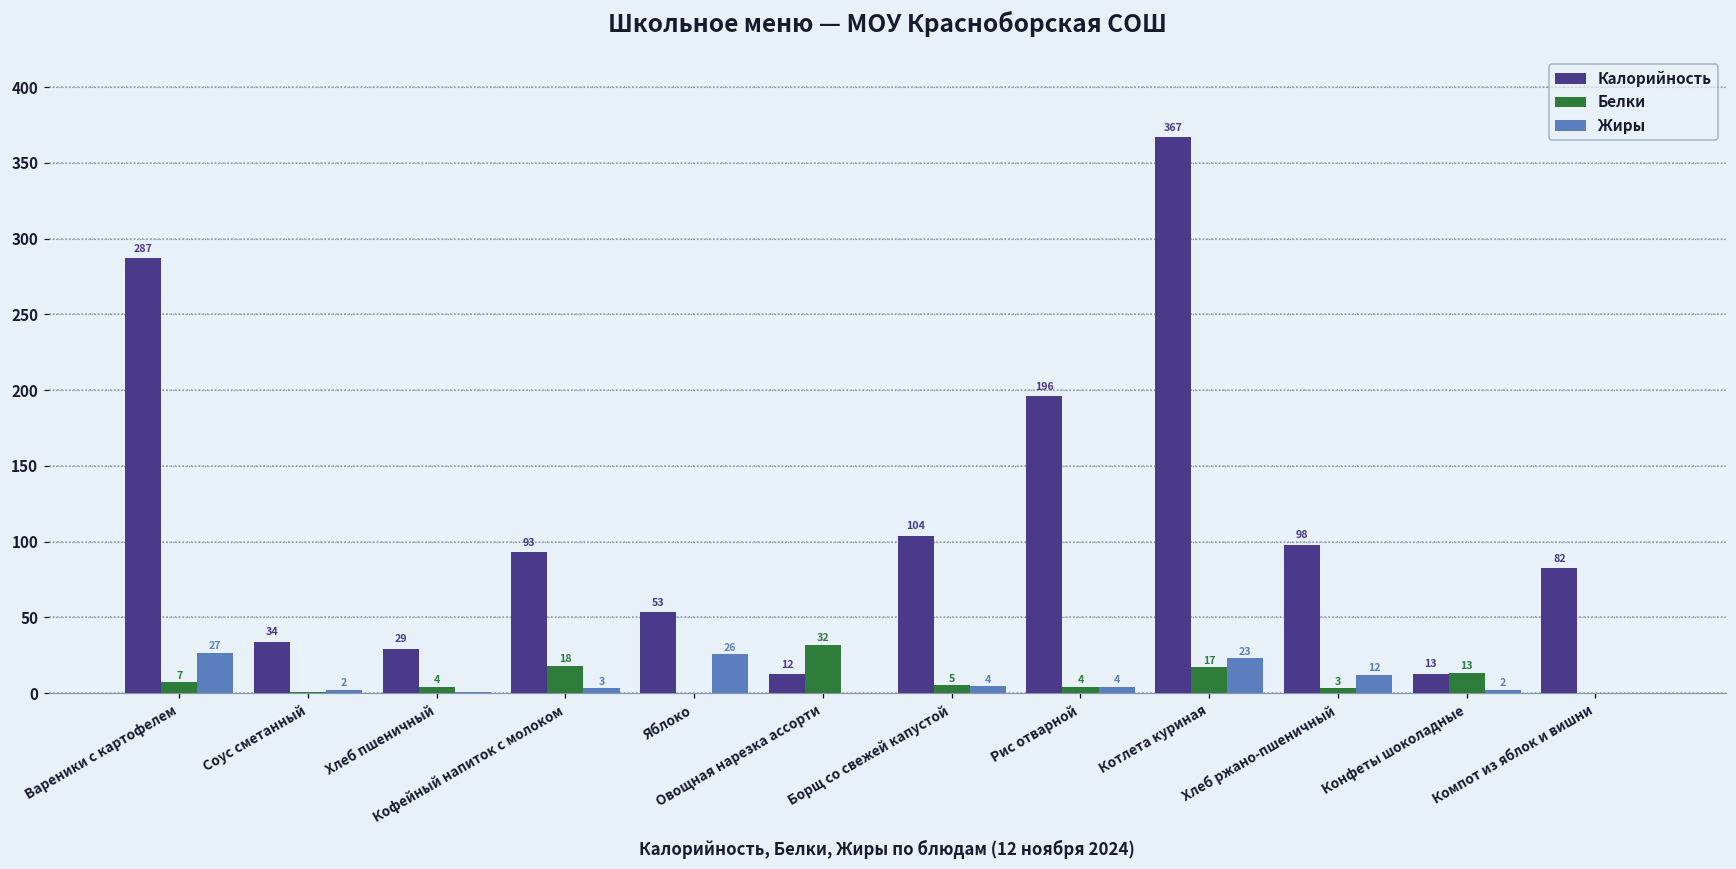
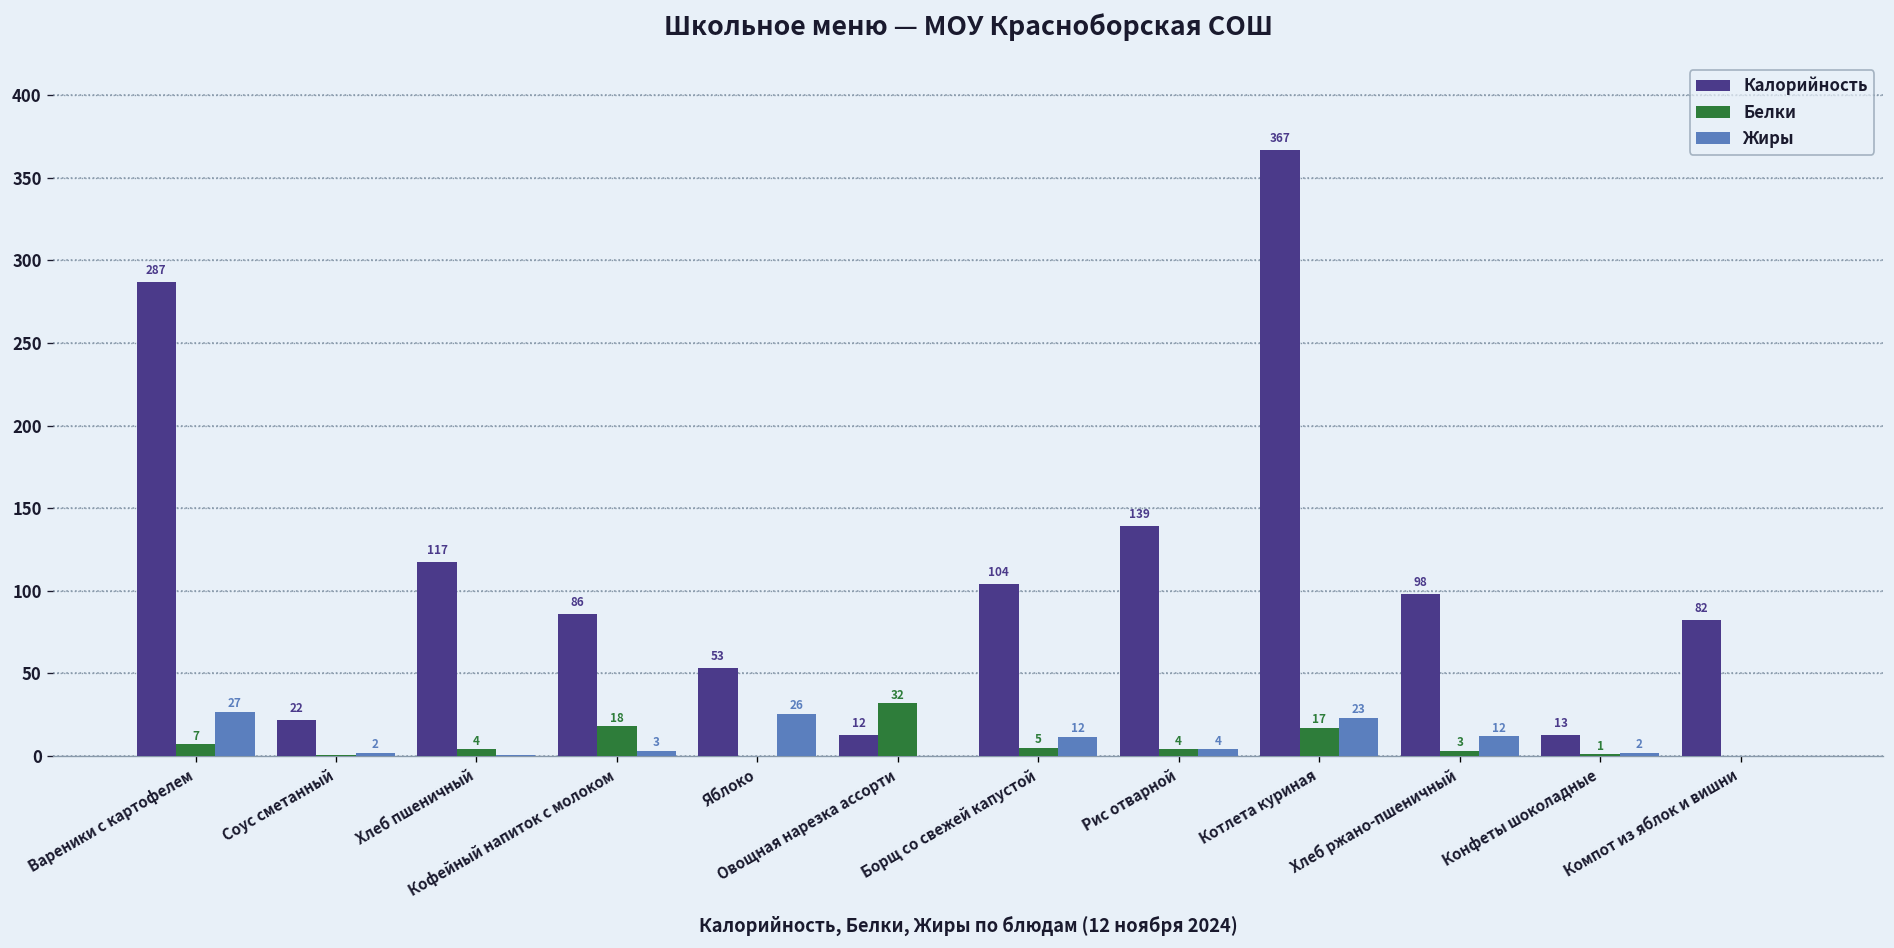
Калорийность, Соус сметанный: 34 -> 22
Калорийность, Хлеб пшеничный: 29 -> 117
Калорийность, Кофейный напиток с молоком: 93 -> 86
Жиры, Борщ со свежей капустой: 4 -> 12
Калорийность, Рис отварной: 196 -> 139
Белки, Конфеты шоколадные: 13 -> 1
